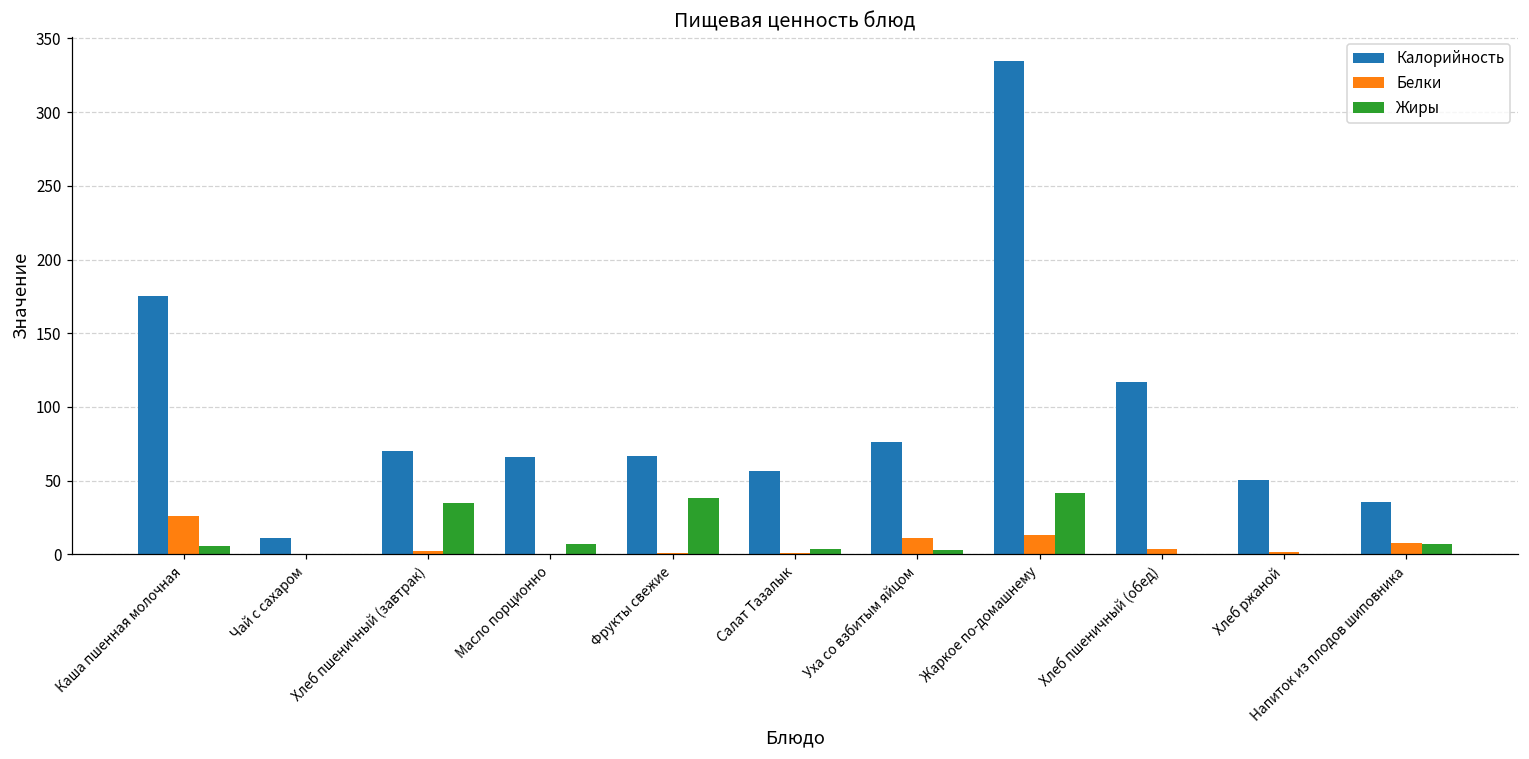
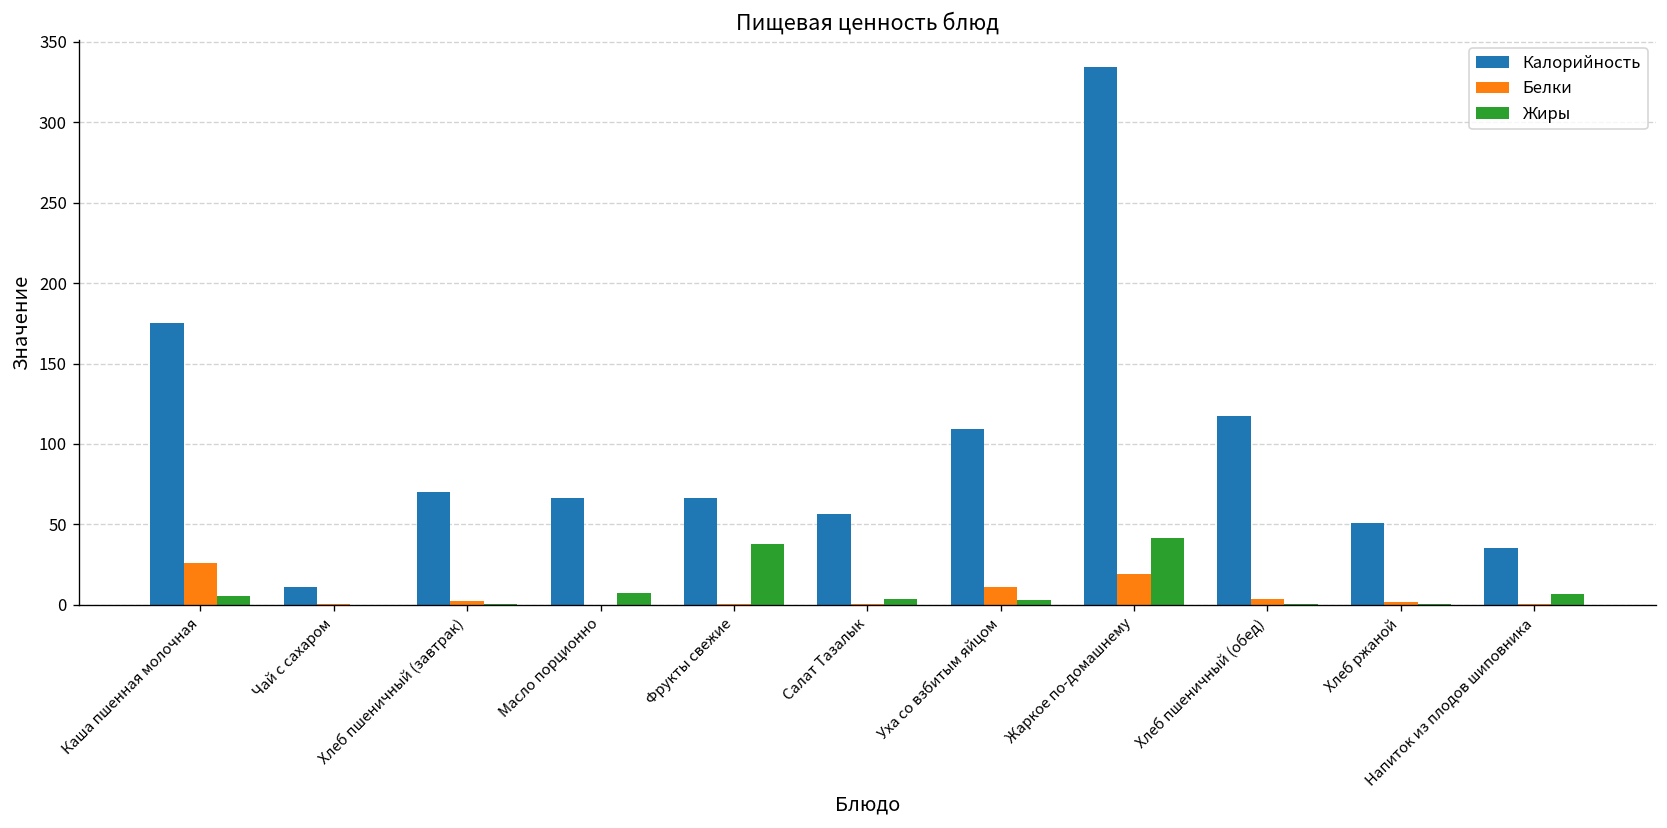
Жиры, Хлеб пшеничный (завтрак): 35 -> 0
Калорийность, Уха со взбитым яйцом: 77 -> 109
Белки, Жаркое по-домашнему: 13 -> 19
Белки, Напиток из плодов шиповника: 8 -> 1
